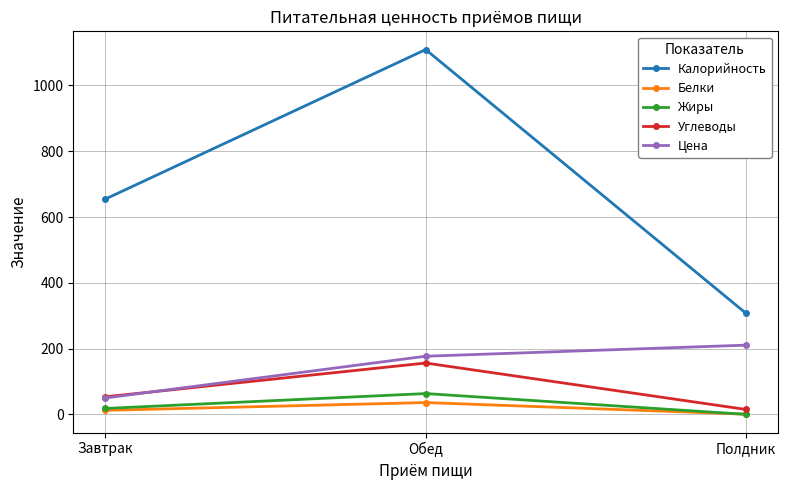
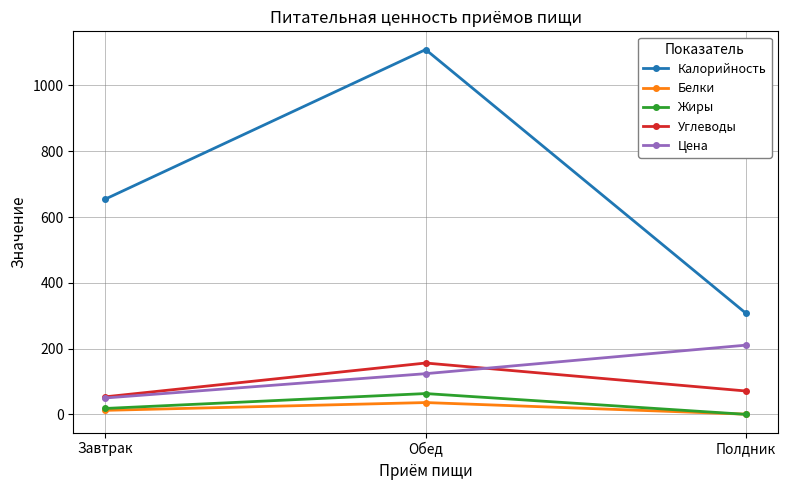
Цена, Обед: 180 -> 120
Углеводы, Полдник: 10 -> 70
